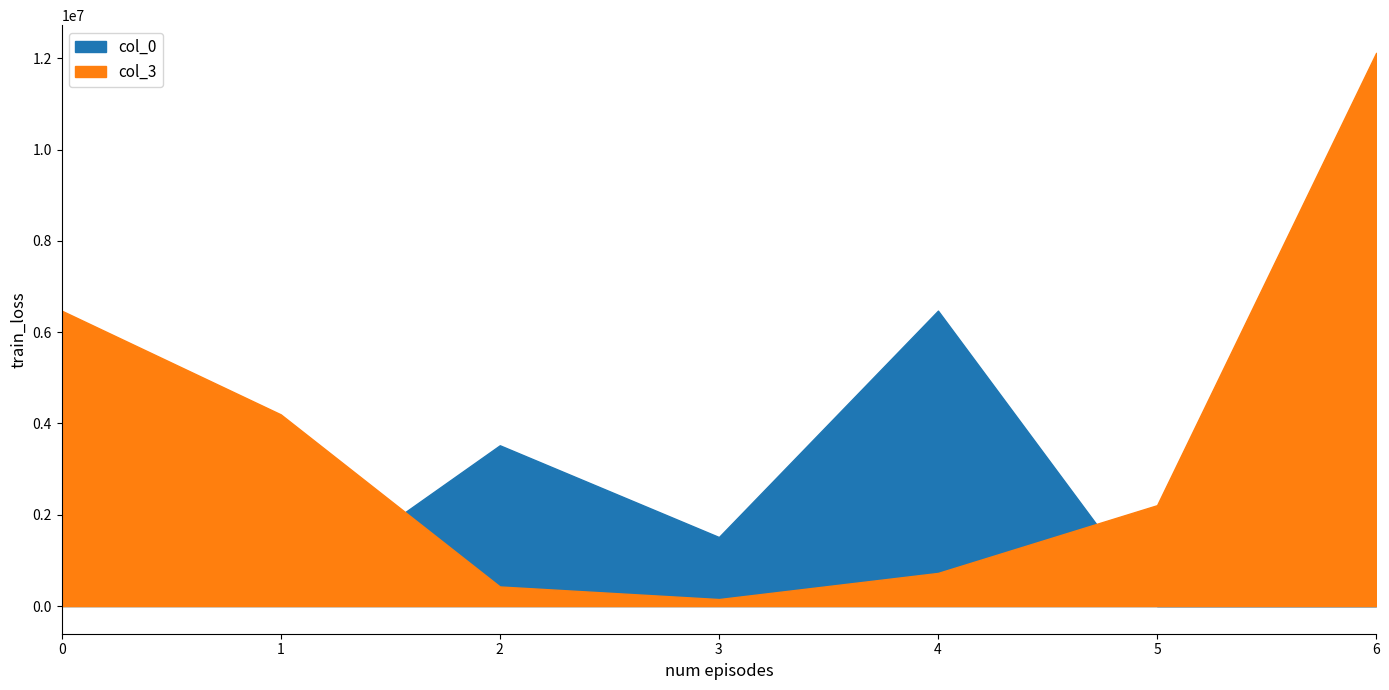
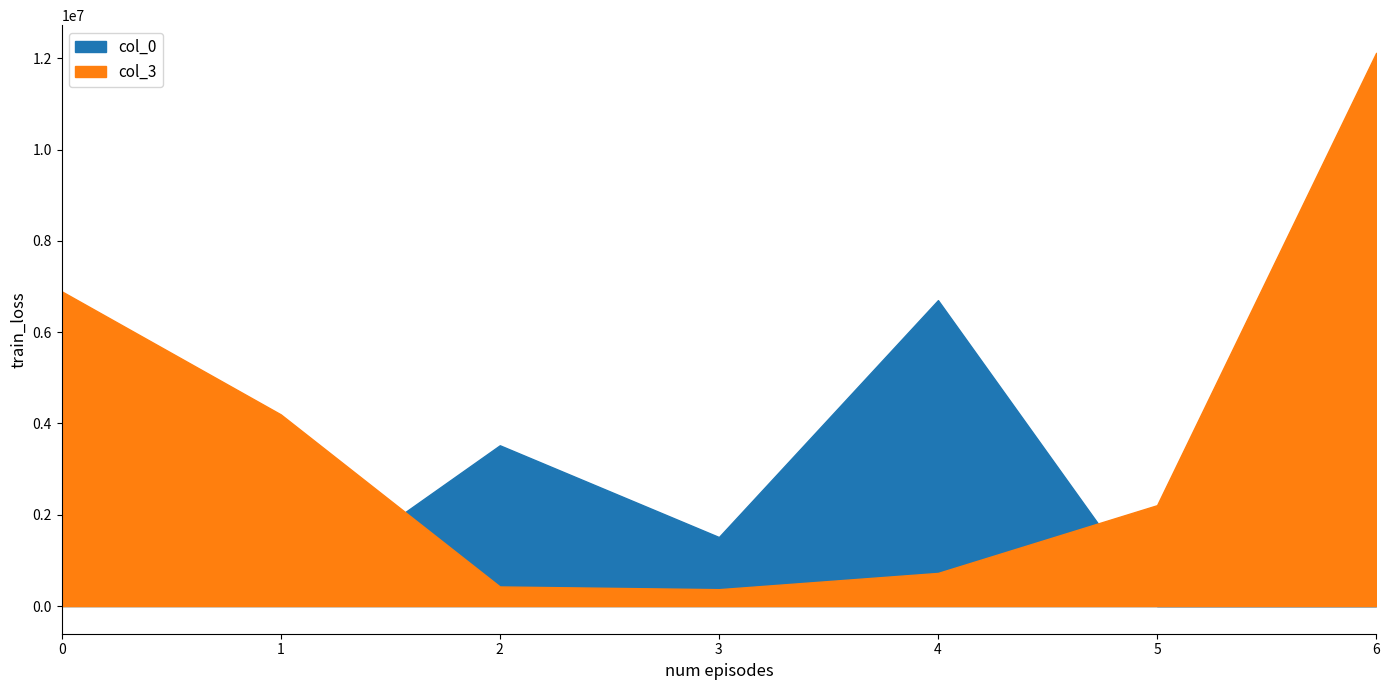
col_3, 0: 6500000 -> 6900000
col_3, 3: 200000 -> 400000
col_0, 4: 6500000 -> 6700000
